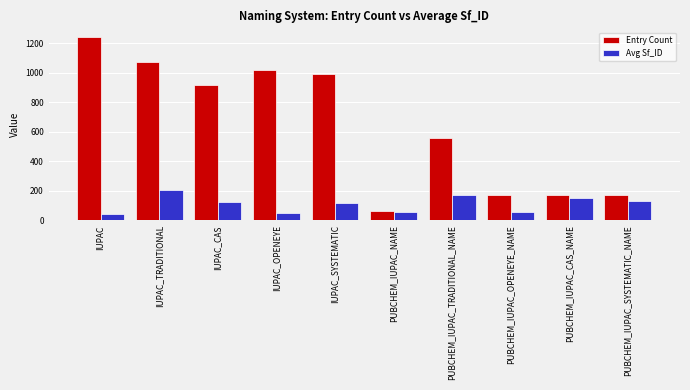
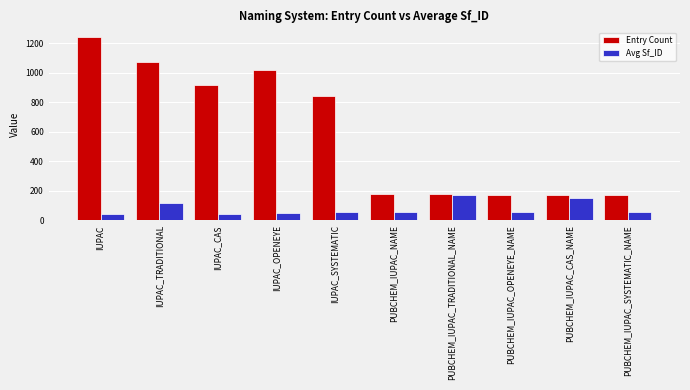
Avg Sf_ID, IUPAC_TRADITIONAL: 210 -> 120
Avg Sf_ID, IUPAC_CAS: 120 -> 40
Entry Count, IUPAC_SYSTEMATIC: 990 -> 840
Avg Sf_ID, IUPAC_SYSTEMATIC: 120 -> 60
Entry Count, PUBCHEM_IUPAC_NAME: 60 -> 180
Entry Count, PUBCHEM_IUPAC_TRADITIONAL_NAME: 560 -> 180
Avg Sf_ID, PUBCHEM_IUPAC_SYSTEMATIC_NAME: 130 -> 60
